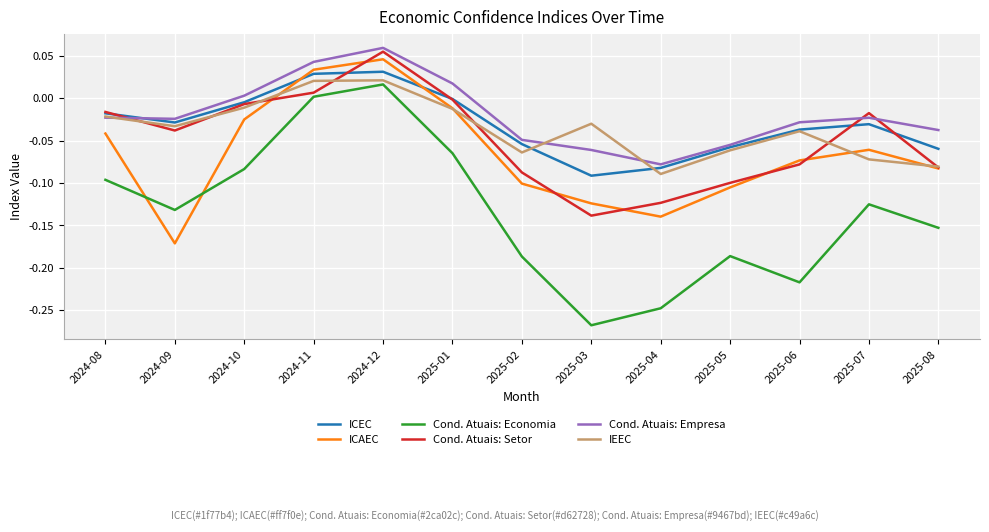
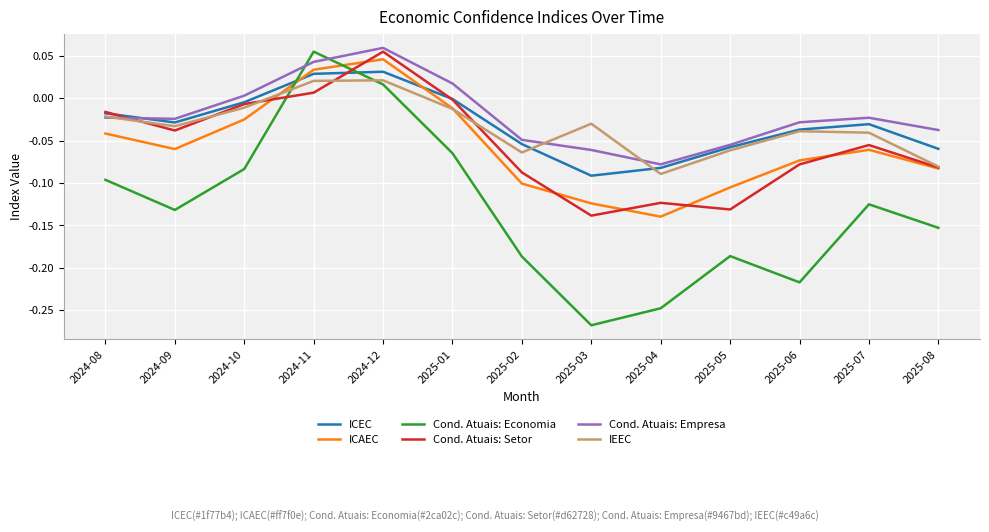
ICAEC, 2024-09: -0.17 -> -0.06
Cond. Atuais: Economia, 2024-11: 0.00 -> 0.06
Cond. Atuais: Setor, 2025-05: -0.10 -> -0.13
Cond. Atuais: Setor, 2025-07: -0.02 -> -0.06
IEEC, 2025-07: -0.07 -> -0.04
